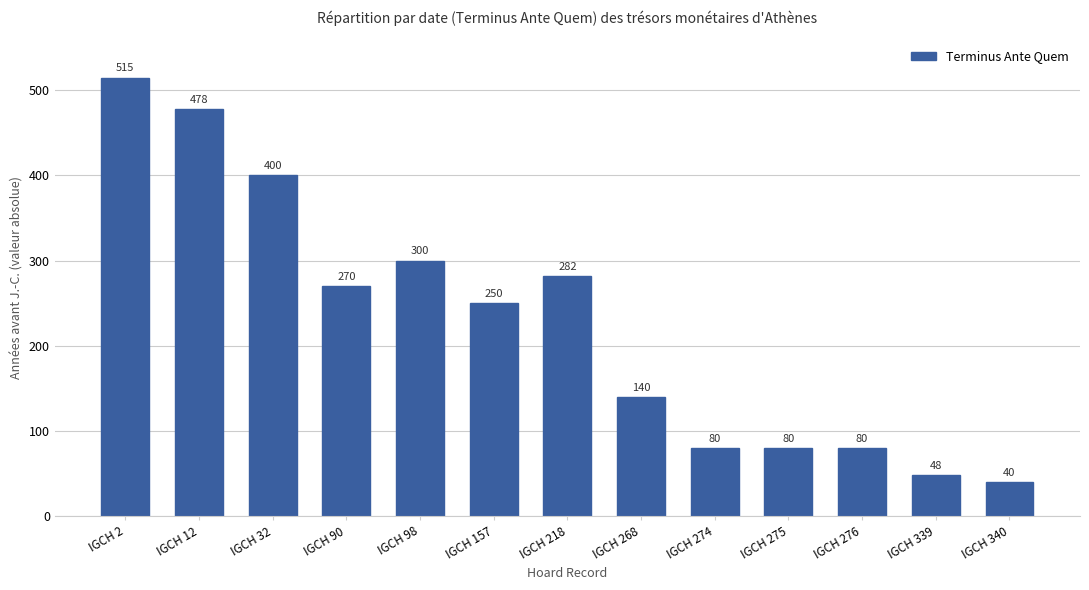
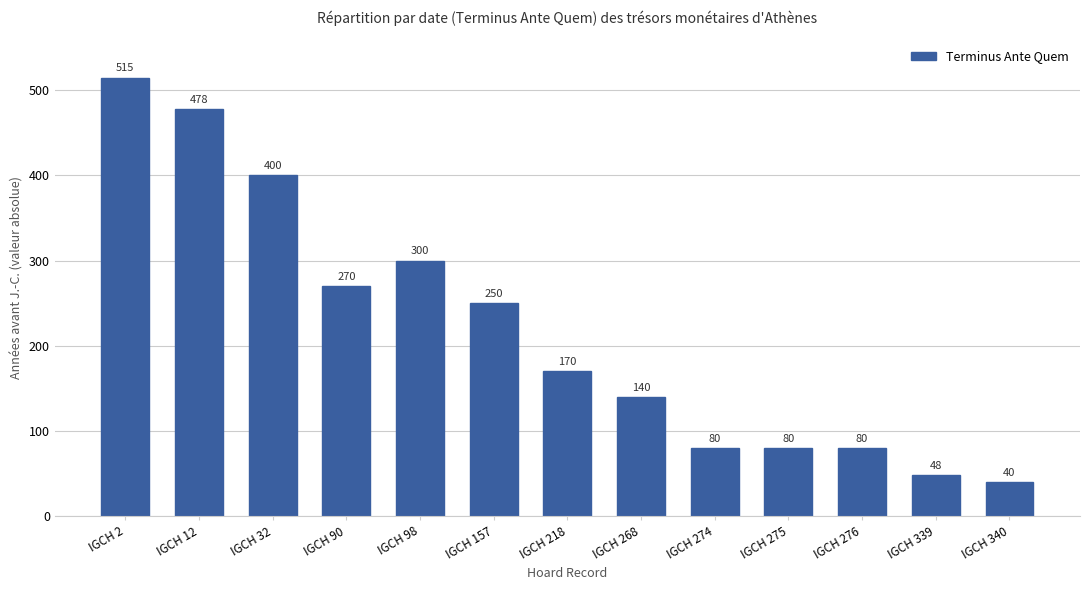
IGCH 218: 282 -> 170
